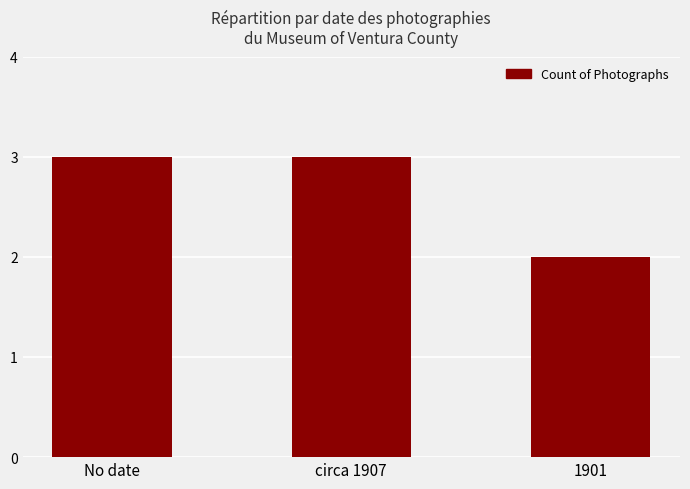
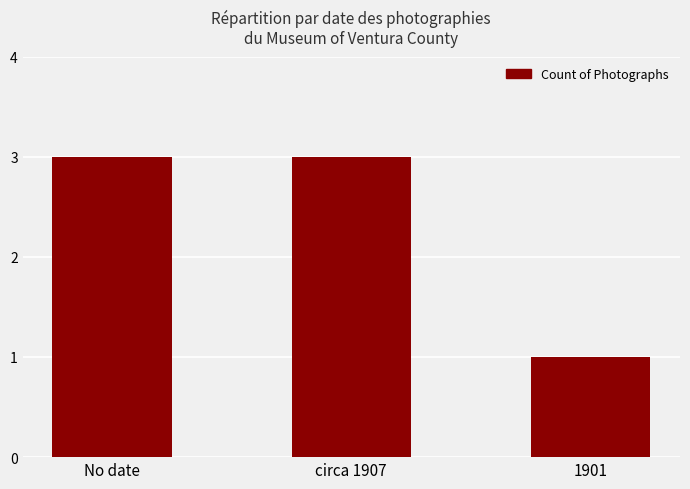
1901: 2 -> 1
